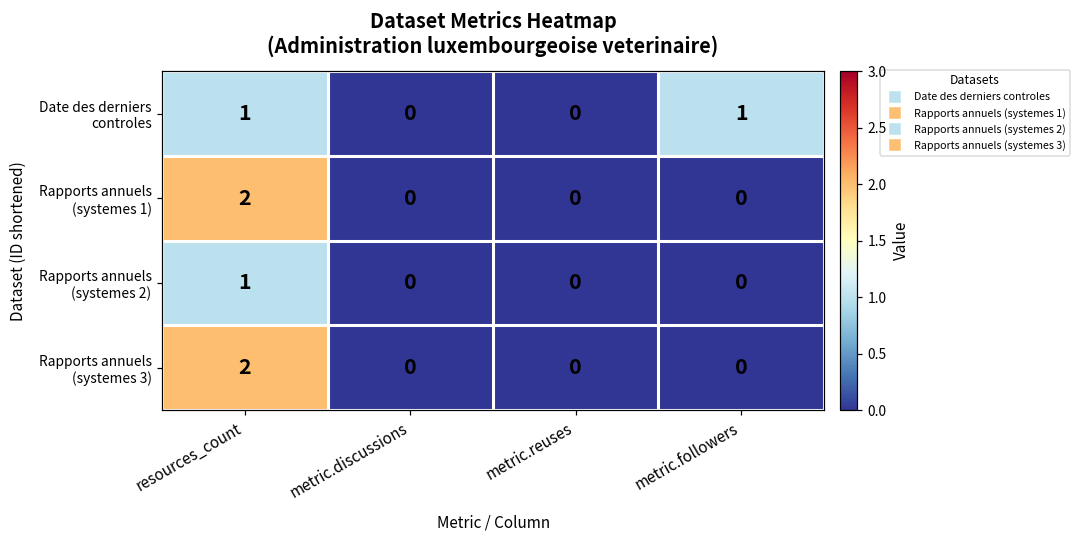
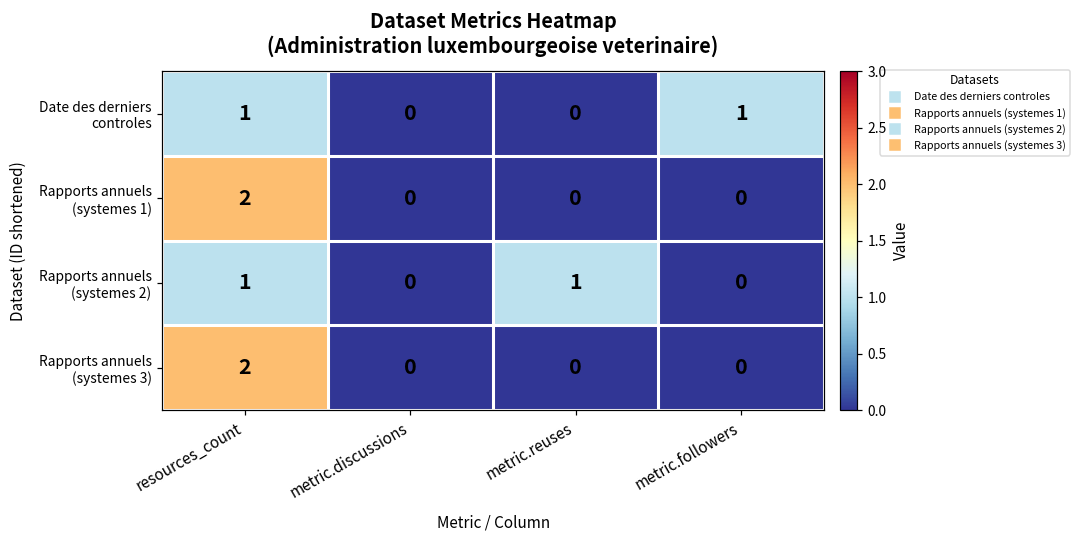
Rapports annuels (systemes 2), metric.reuses: 0 -> 1
